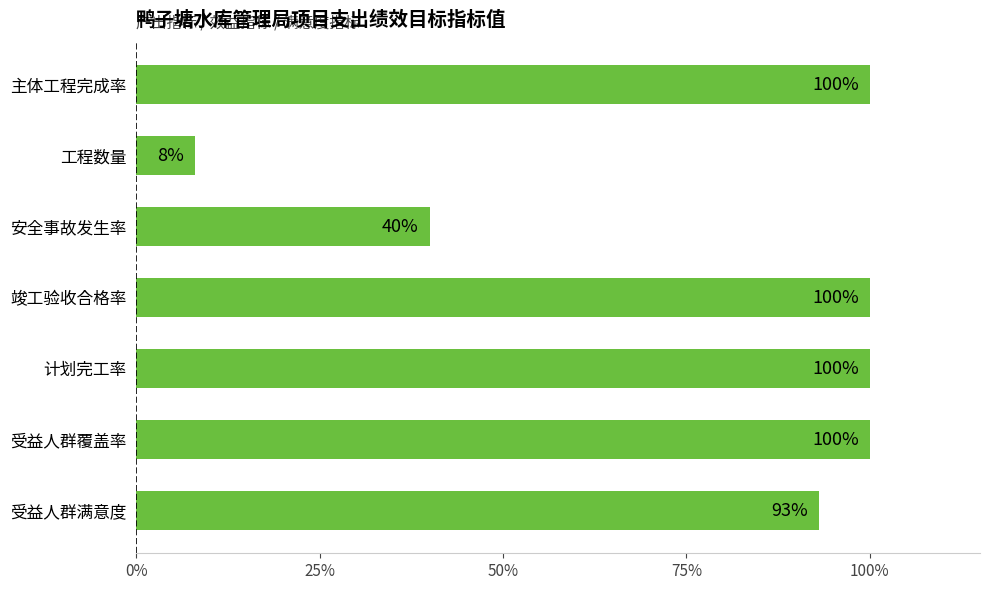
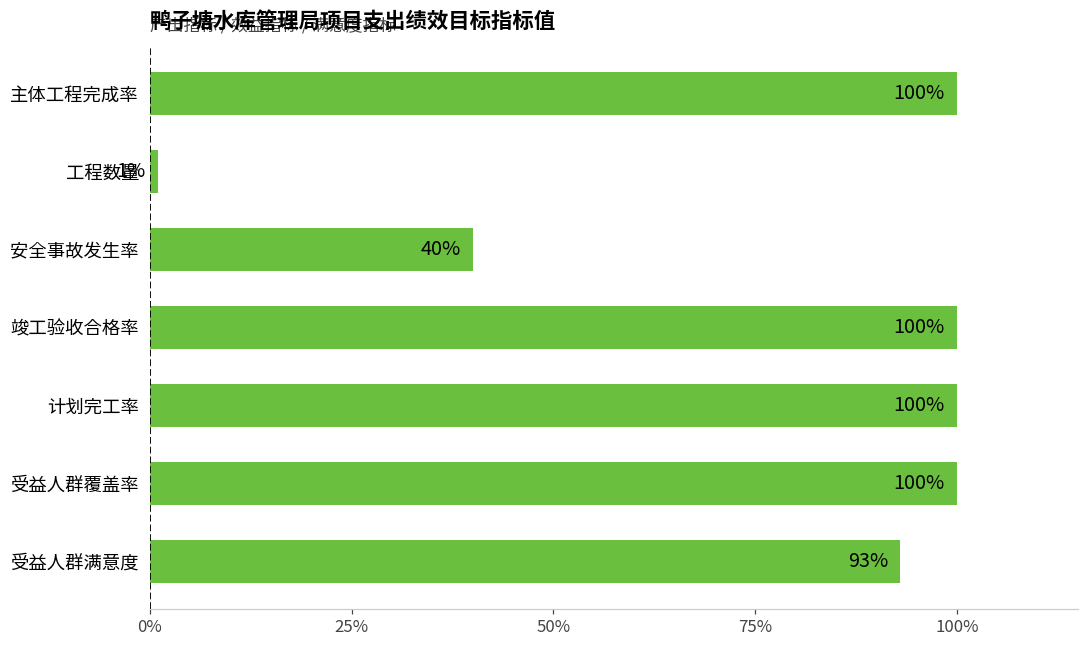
工程数量: 8% -> 1%
